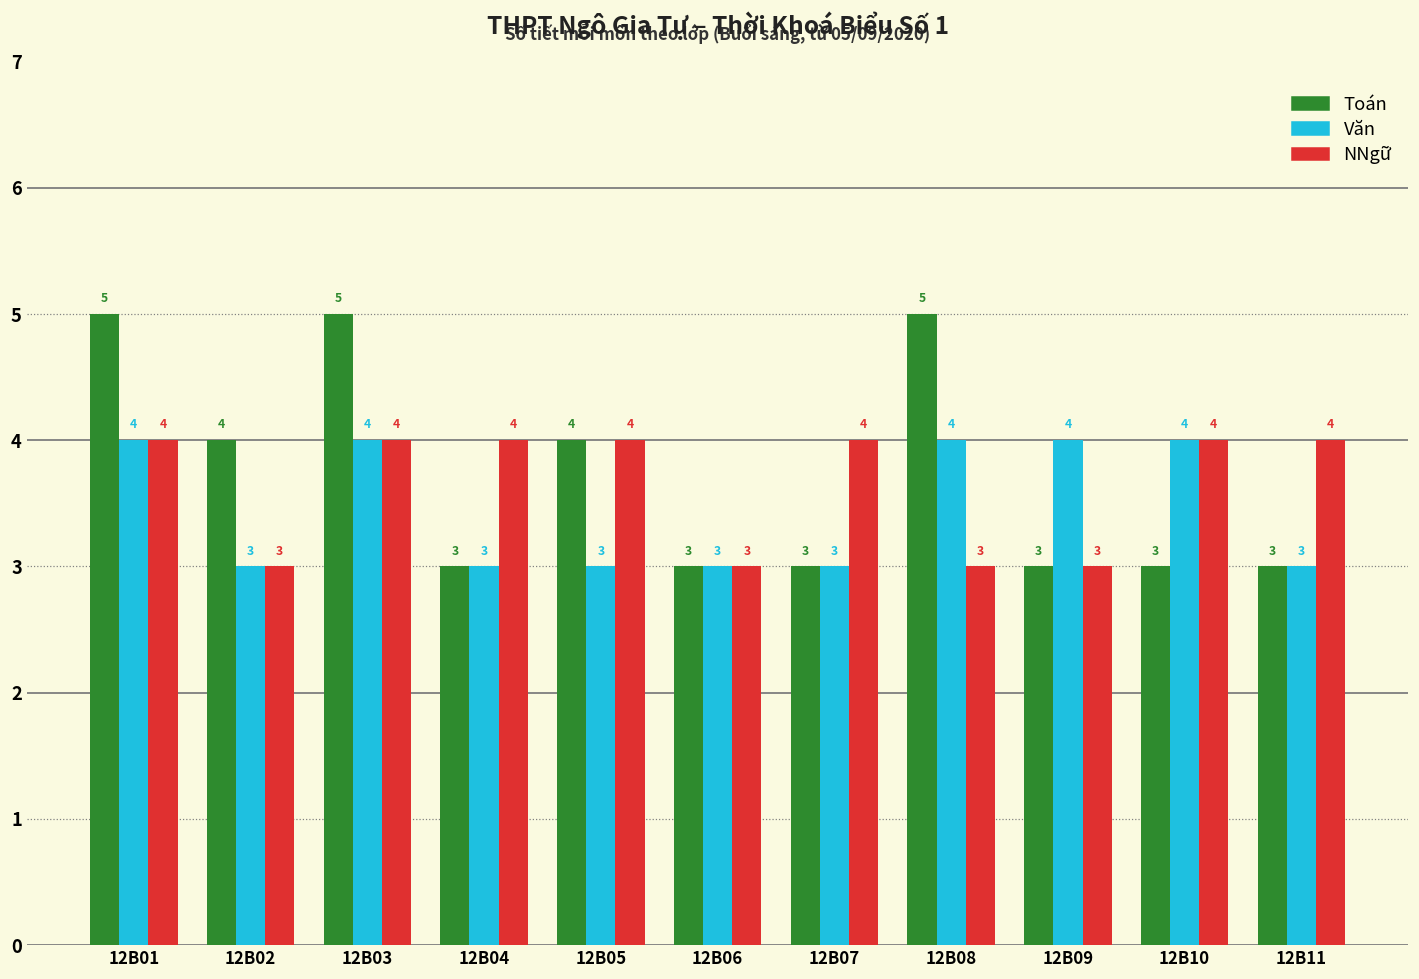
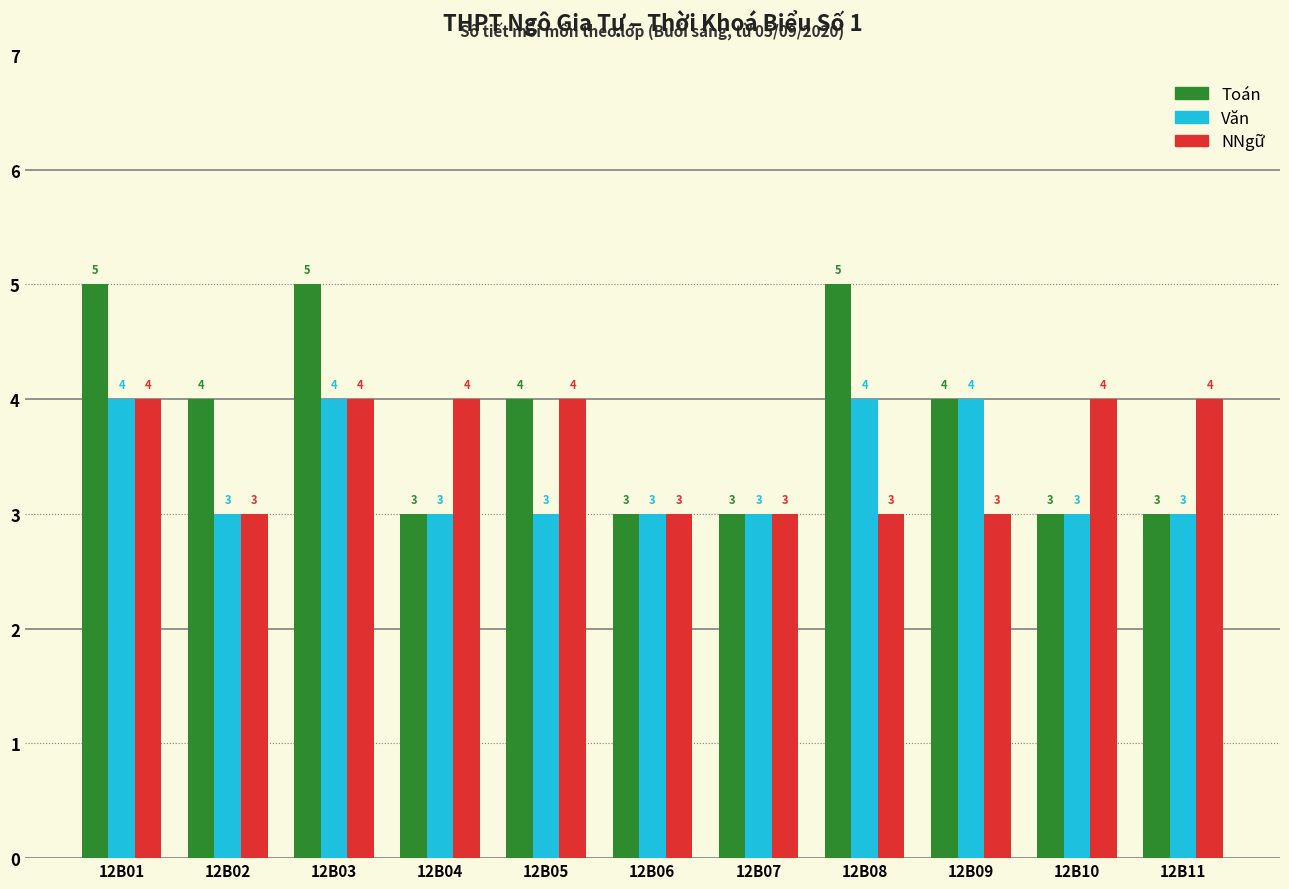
NNgữ, 12B07: 4 -> 3
Toán, 12B09: 3 -> 4
Văn, 12B10: 4 -> 3
